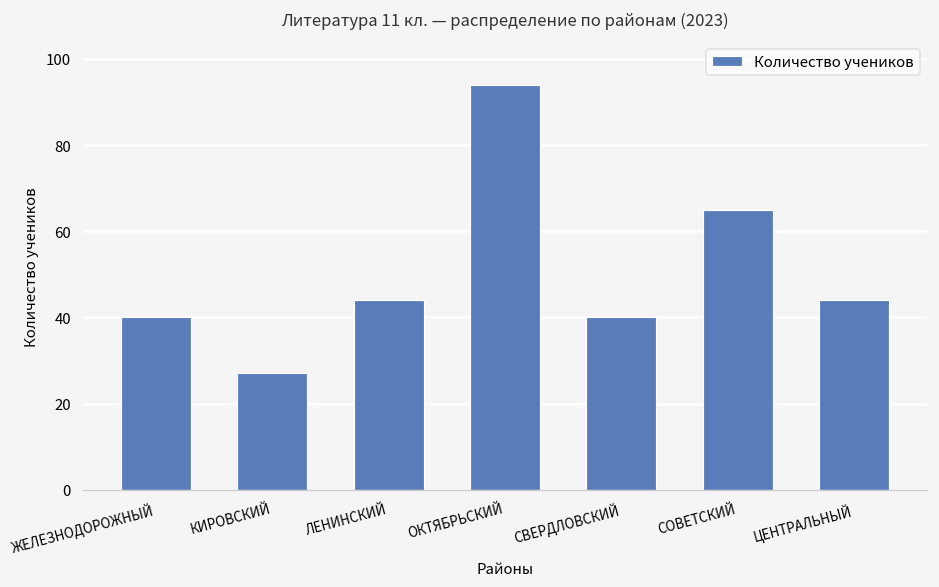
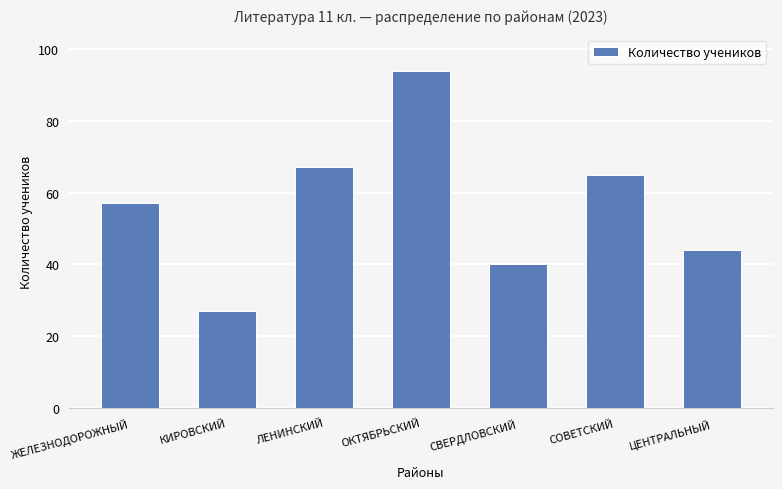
ЖЕЛЕЗНОДОРОЖНЫЙ: 40 -> 57
ЛЕНИНСКИЙ: 44 -> 67
